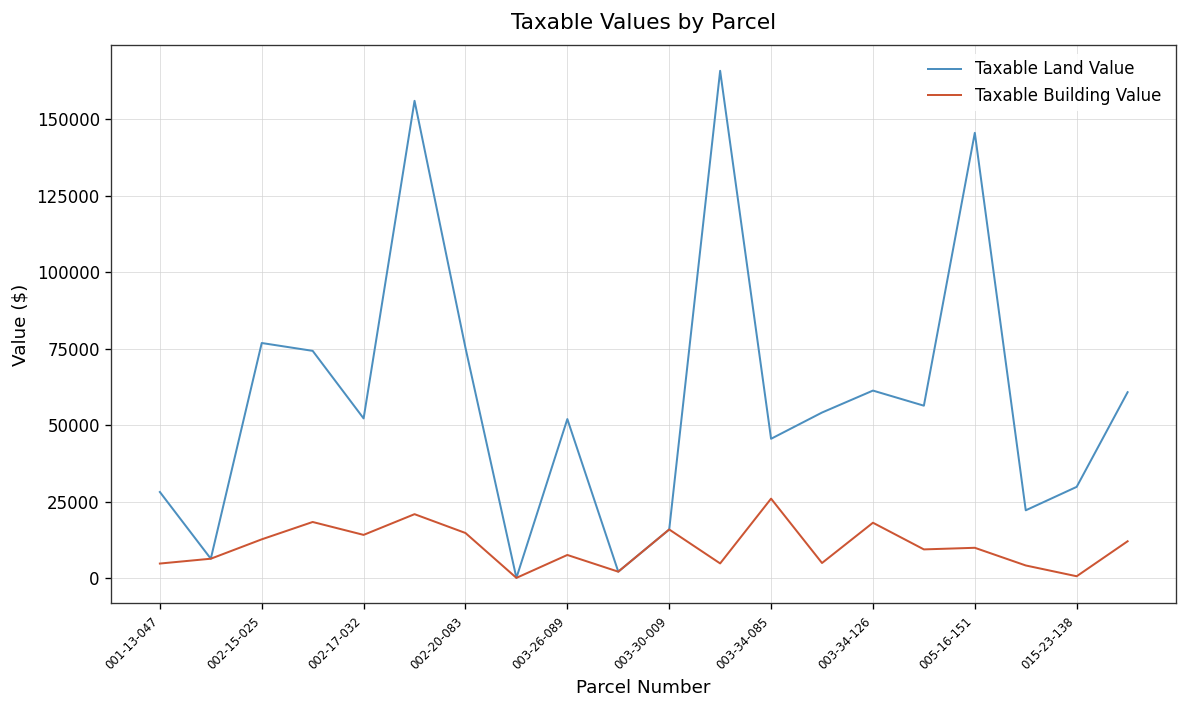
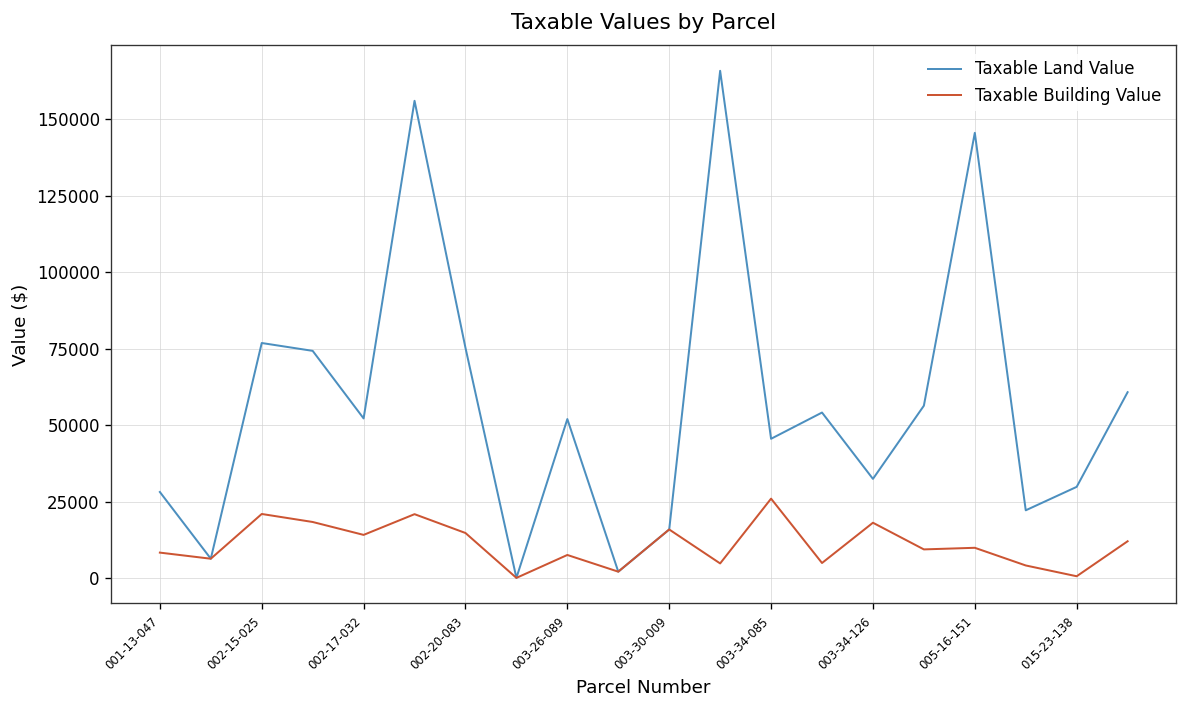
Taxable Building Value, 001-13-047: 5000 -> 8000
Taxable Building Value, 002-15-025: 13000 -> 21000
Taxable Land Value, 003-34-126: 61000 -> 32000
